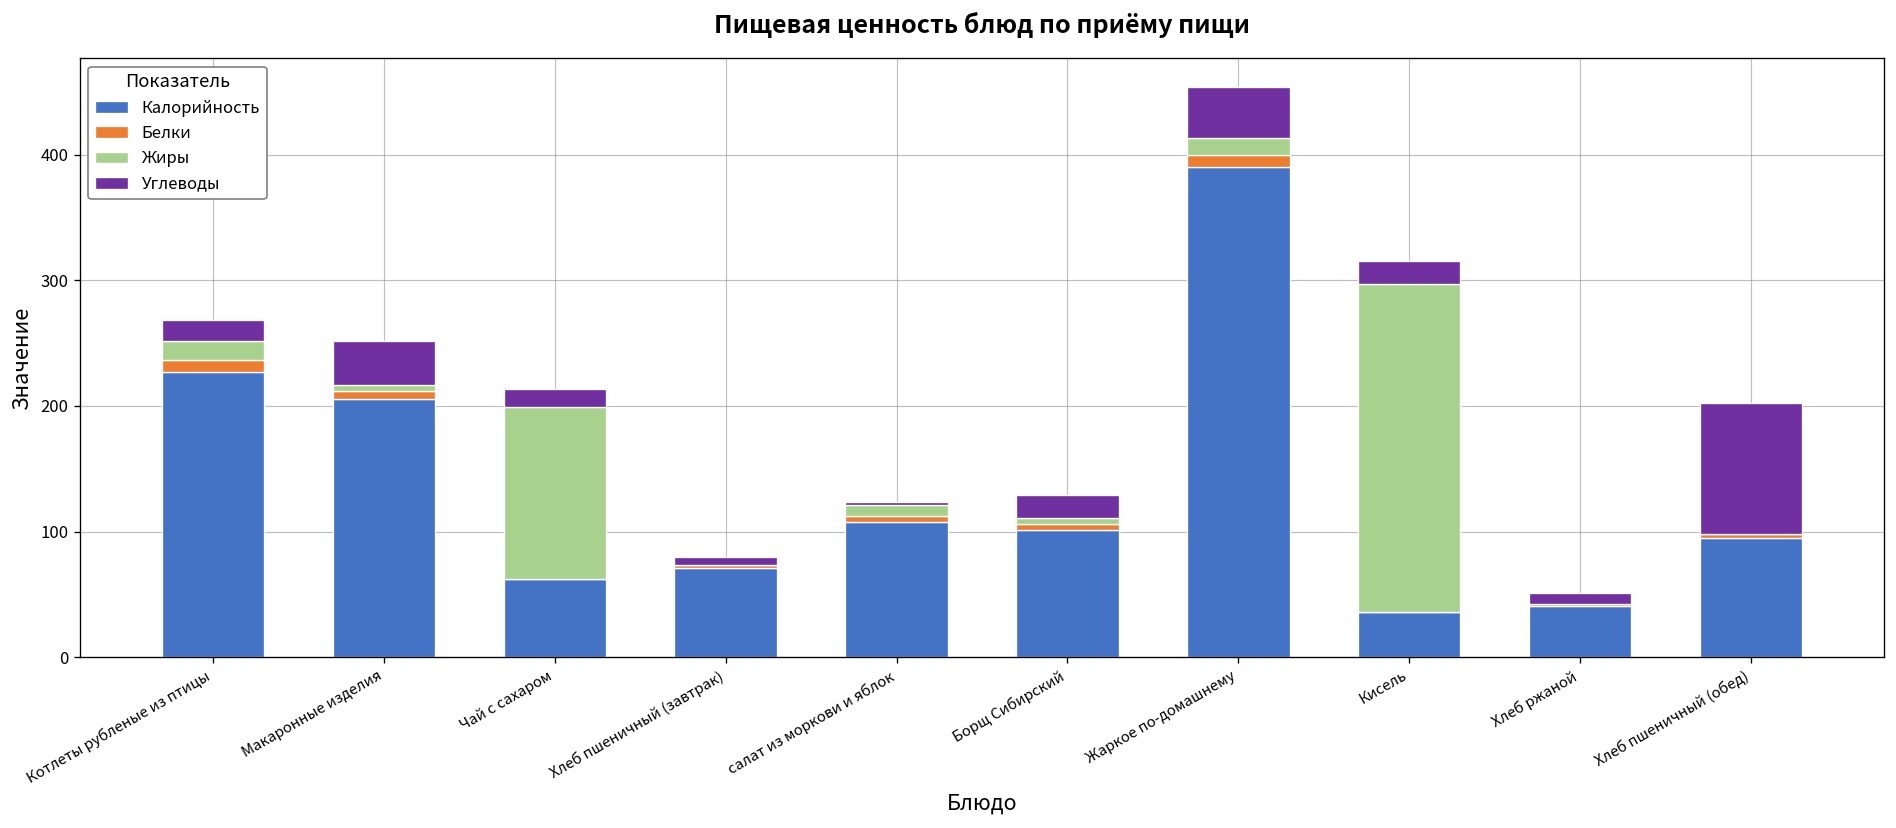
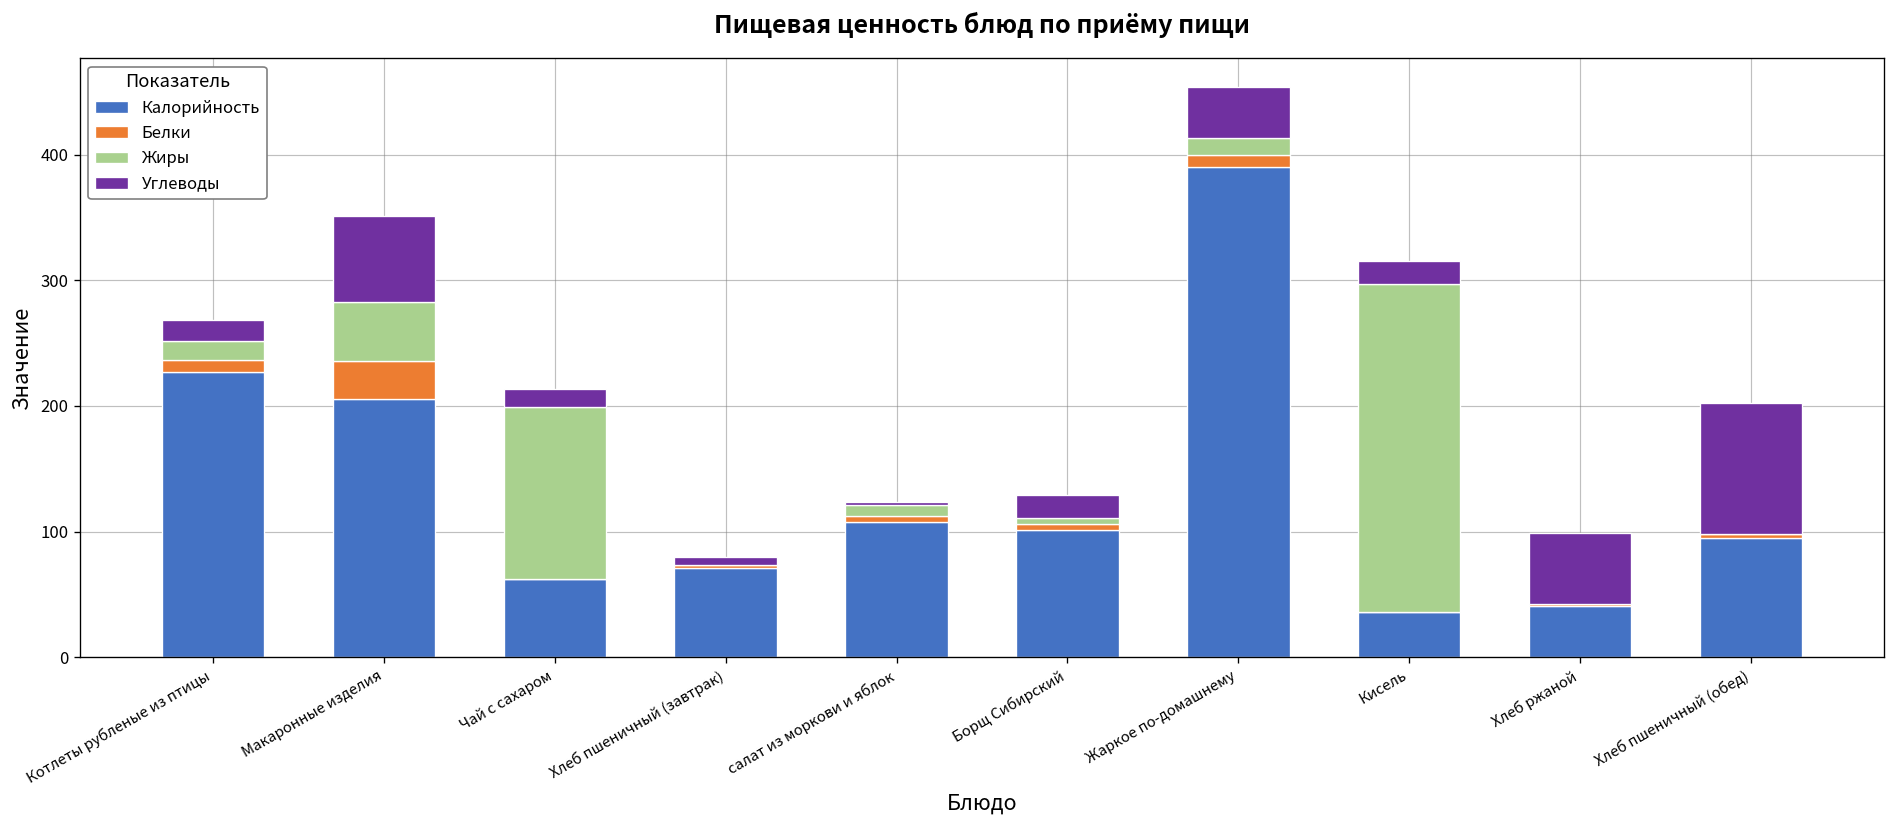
Белки, Макаронные изделия: 6 -> 30
Жиры, Макаронные изделия: 5 -> 47
Углеводы, Макаронные изделия: 35 -> 68
Углеводы, Хлеб ржаной: 8 -> 57
